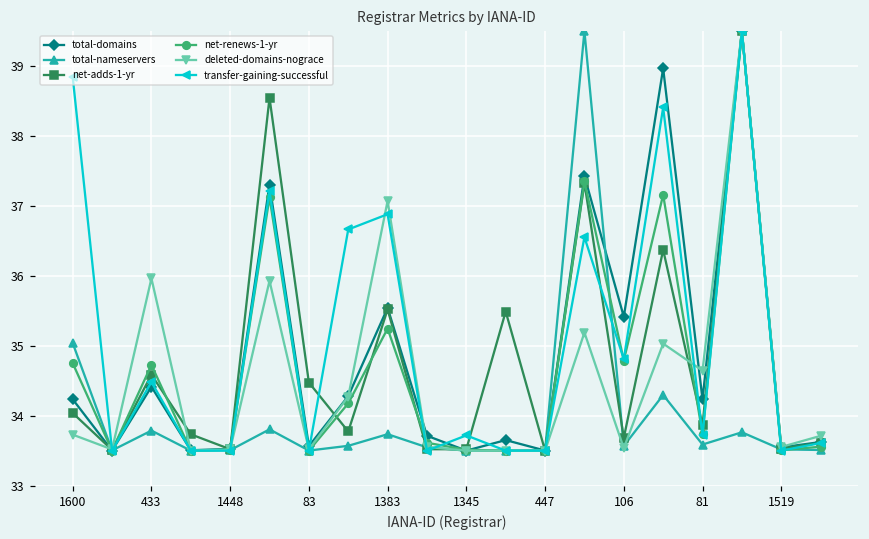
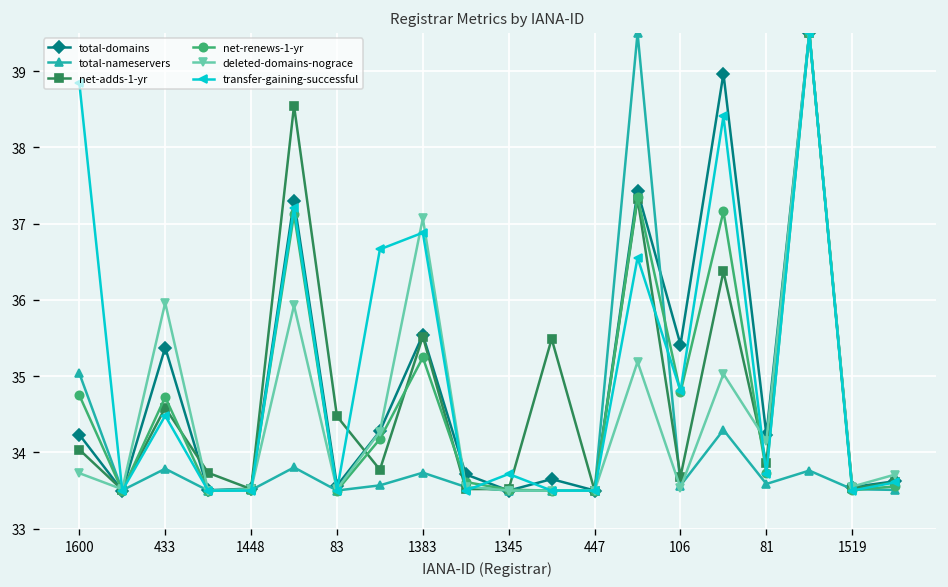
total-domains, 433: 34.4 -> 35.4
deleted-domains-nograce, 81: 34.6 -> 34.2
